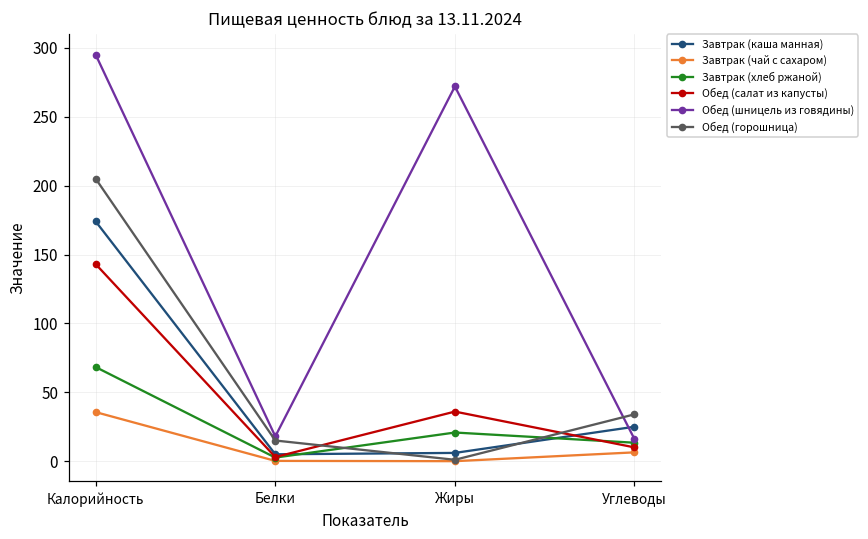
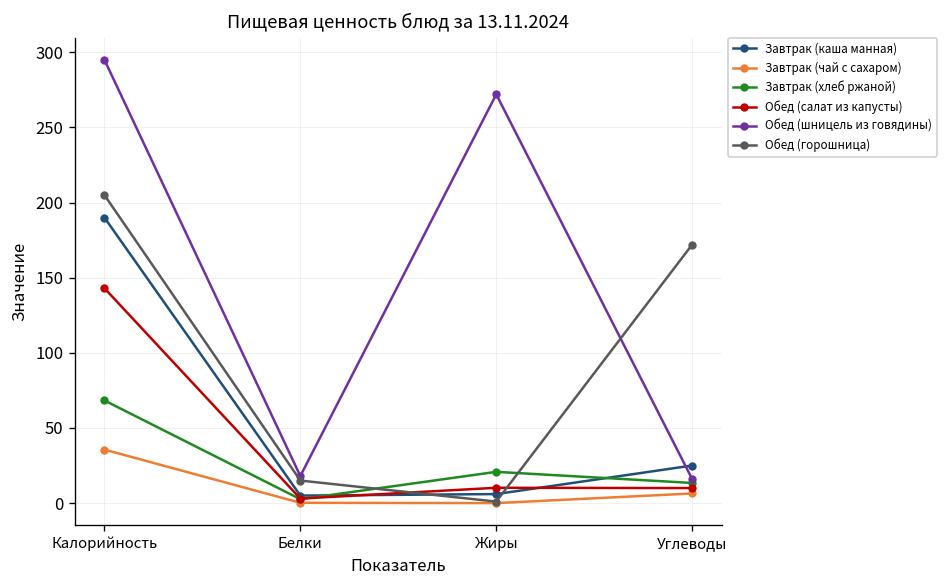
Завтрак (каша манная), Калорийность: 174 -> 190
Обед (салат из капусты), Жиры: 36 -> 10
Обед (горошница), Углеводы: 34 -> 172
